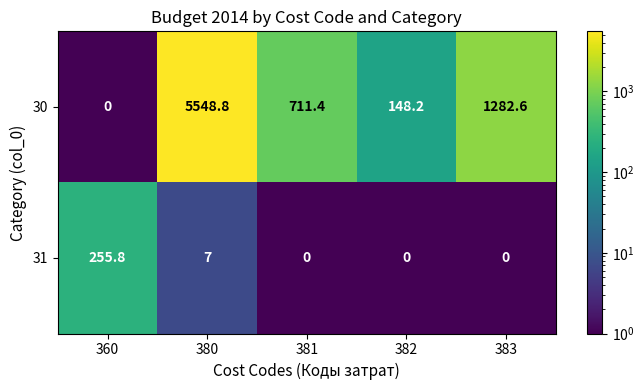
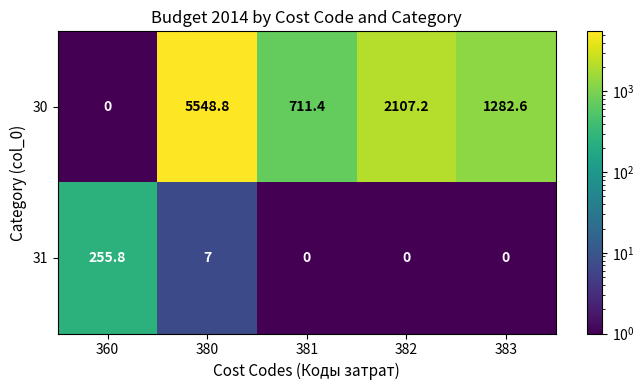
30, 382: 148.2 -> 2107.2
